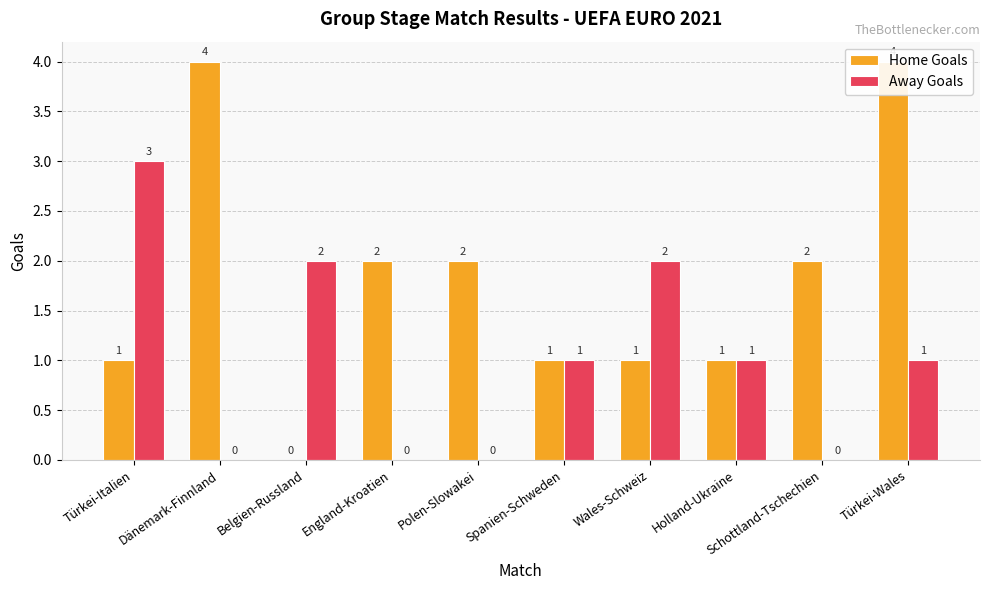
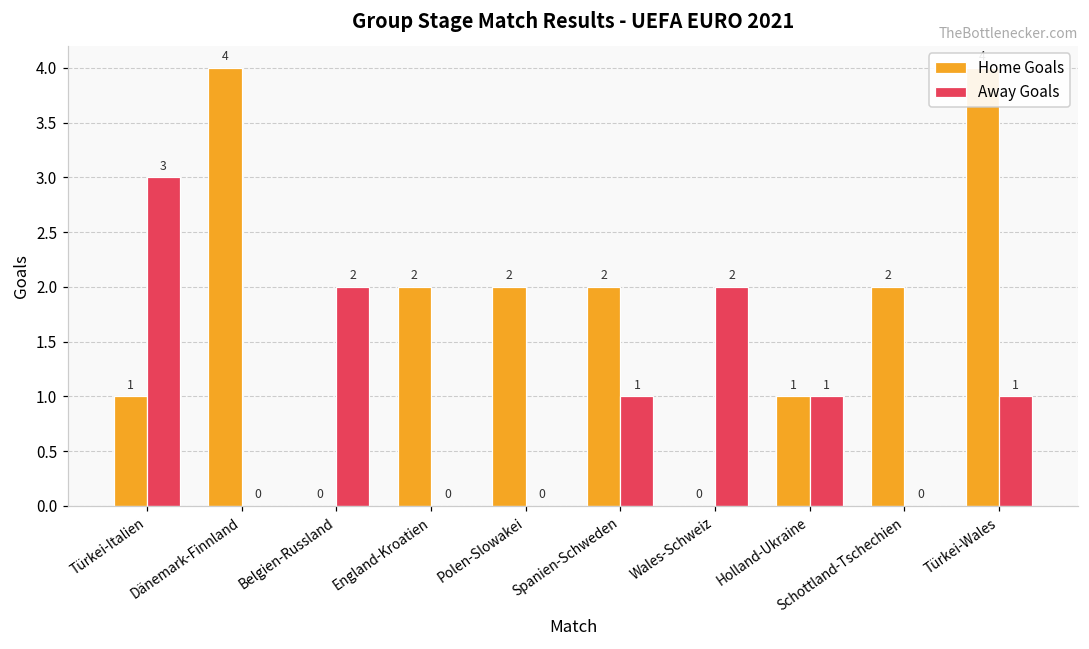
Home Goals, Spanien-Schweden: 1 -> 2
Home Goals, Wales-Schweiz: 1 -> 0
